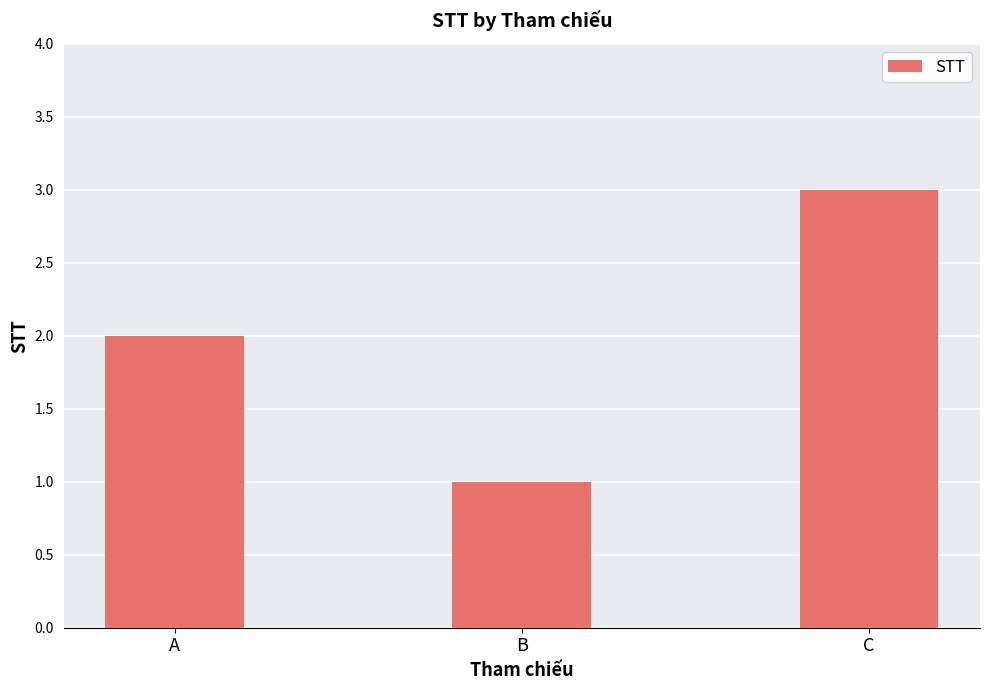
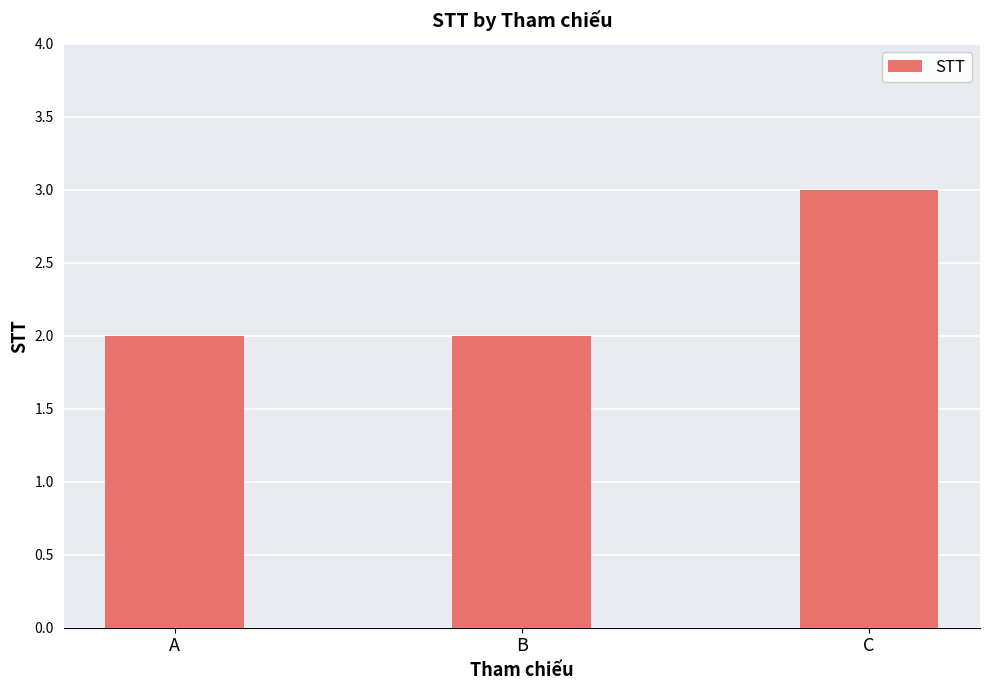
B: 1 -> 2
